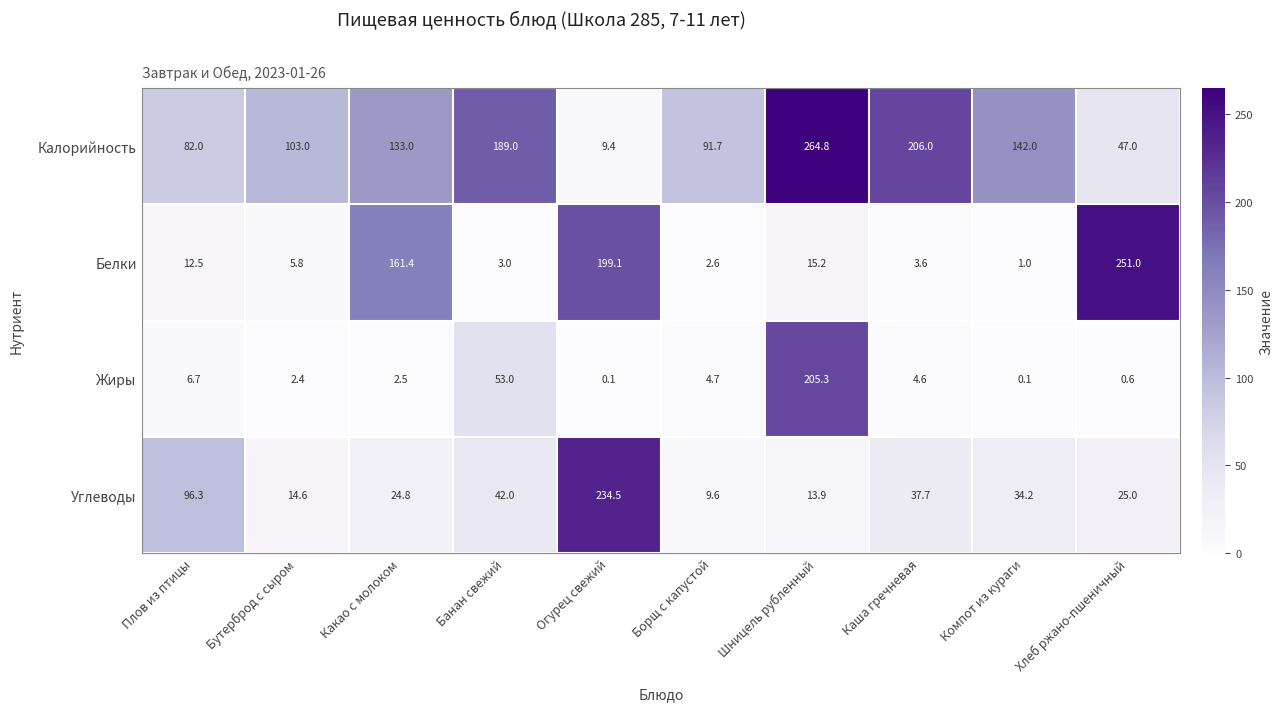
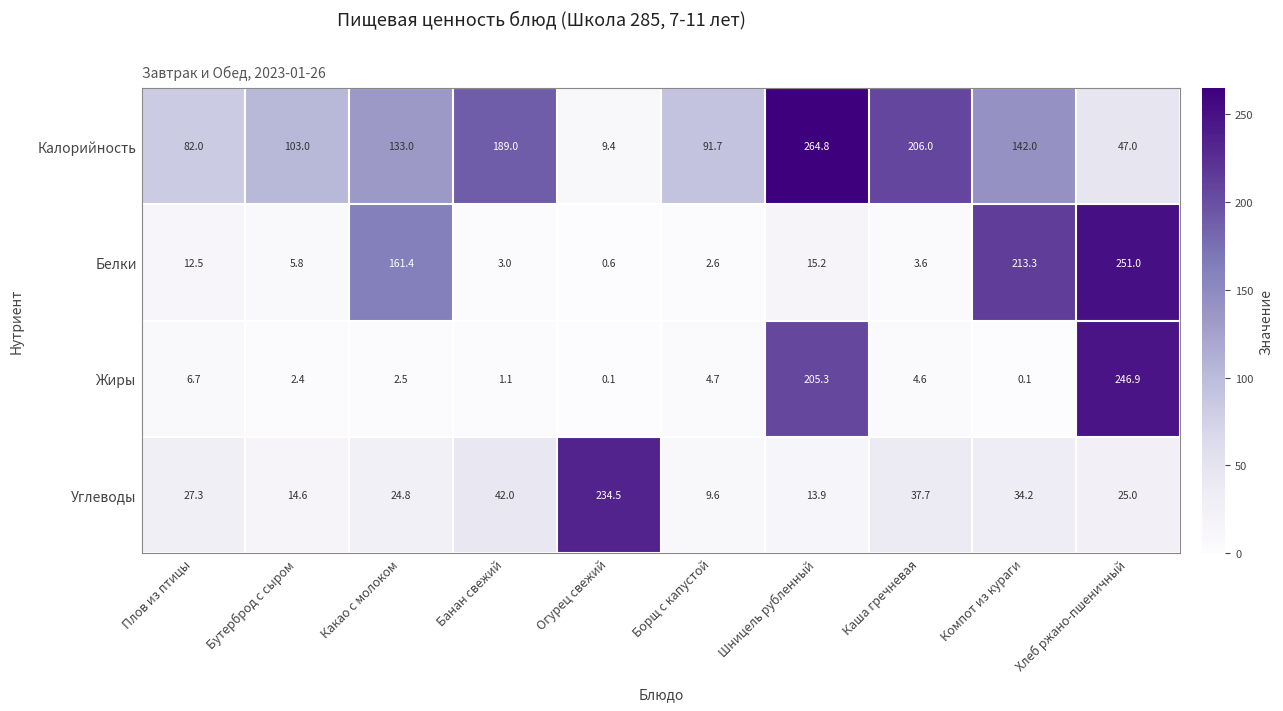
Белки, Огурец свежий: 199.1 -> 0.6
Белки, Компот из кураги: 1.0 -> 213.3
Жиры, Банан свежий: 53.0 -> 1.1
Жиры, Хлеб ржано-пшеничный: 0.6 -> 246.9
Углеводы, Плов из птицы: 96.3 -> 27.3
